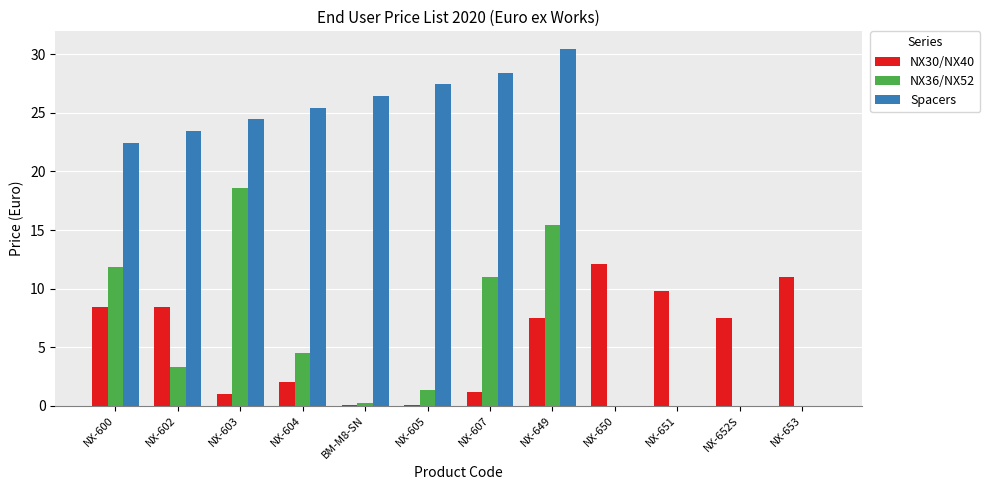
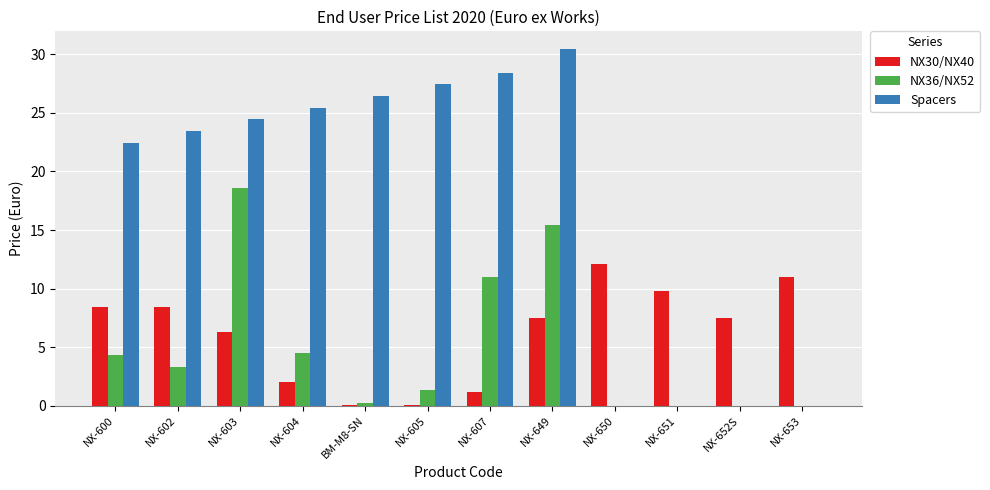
NX36/NX52, NX-600: 11.9 -> 4.3
NX30/NX40, NX-603: 1.0 -> 6.3
